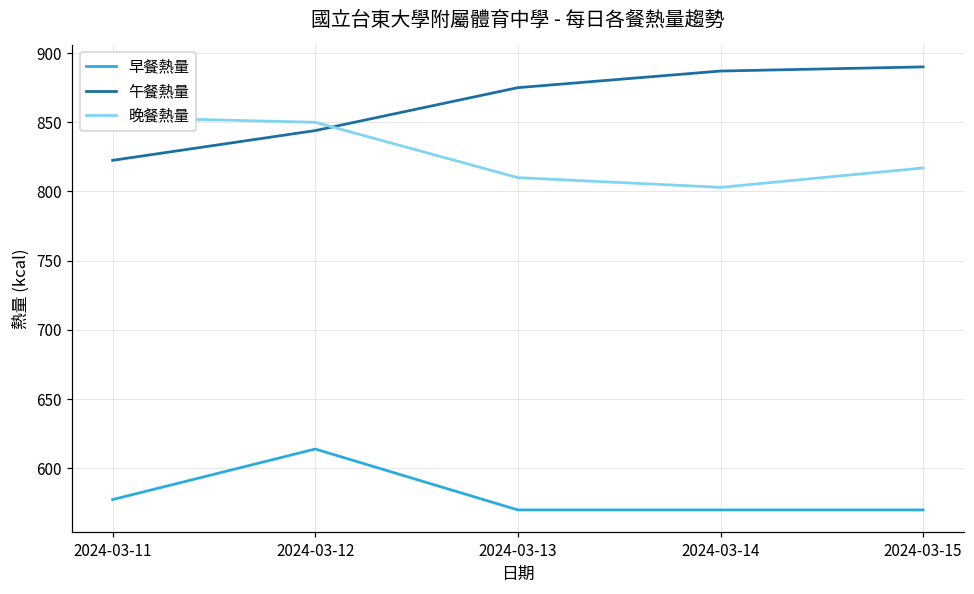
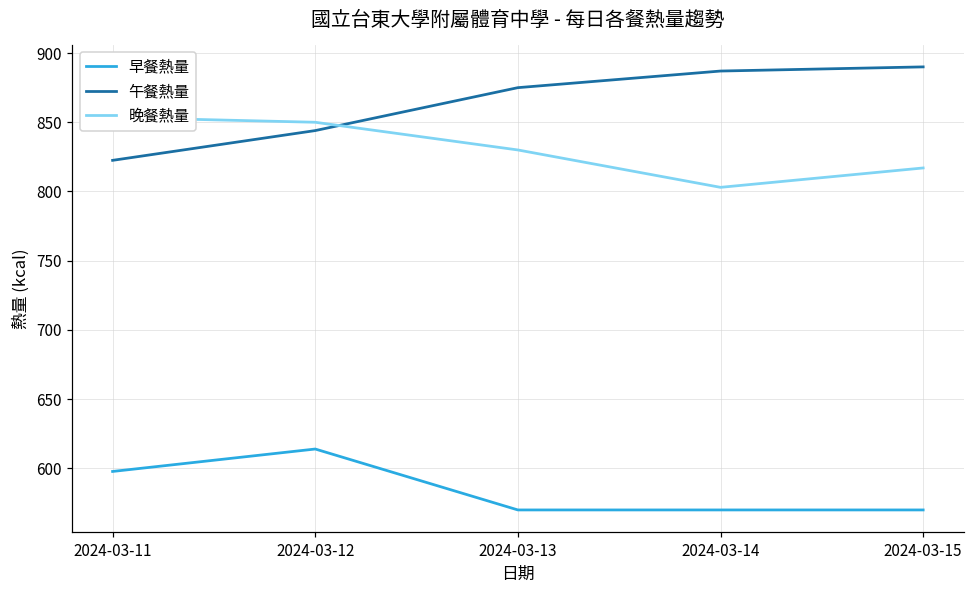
早餐熱量, 2024-03-11: 578 -> 598
晚餐熱量, 2024-03-13: 810 -> 830
